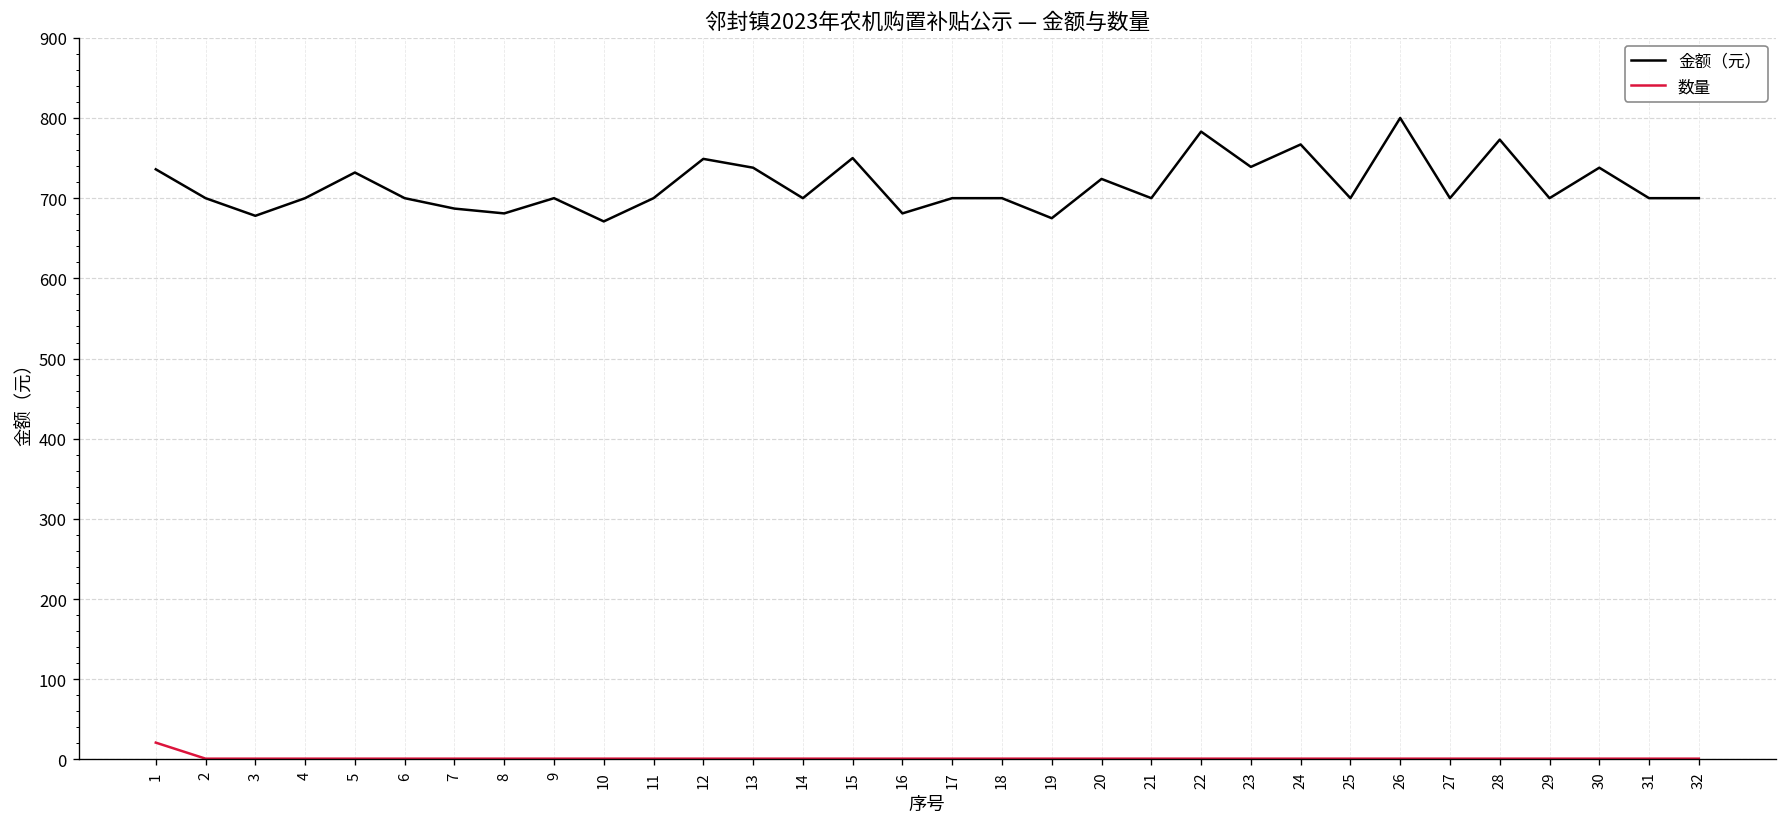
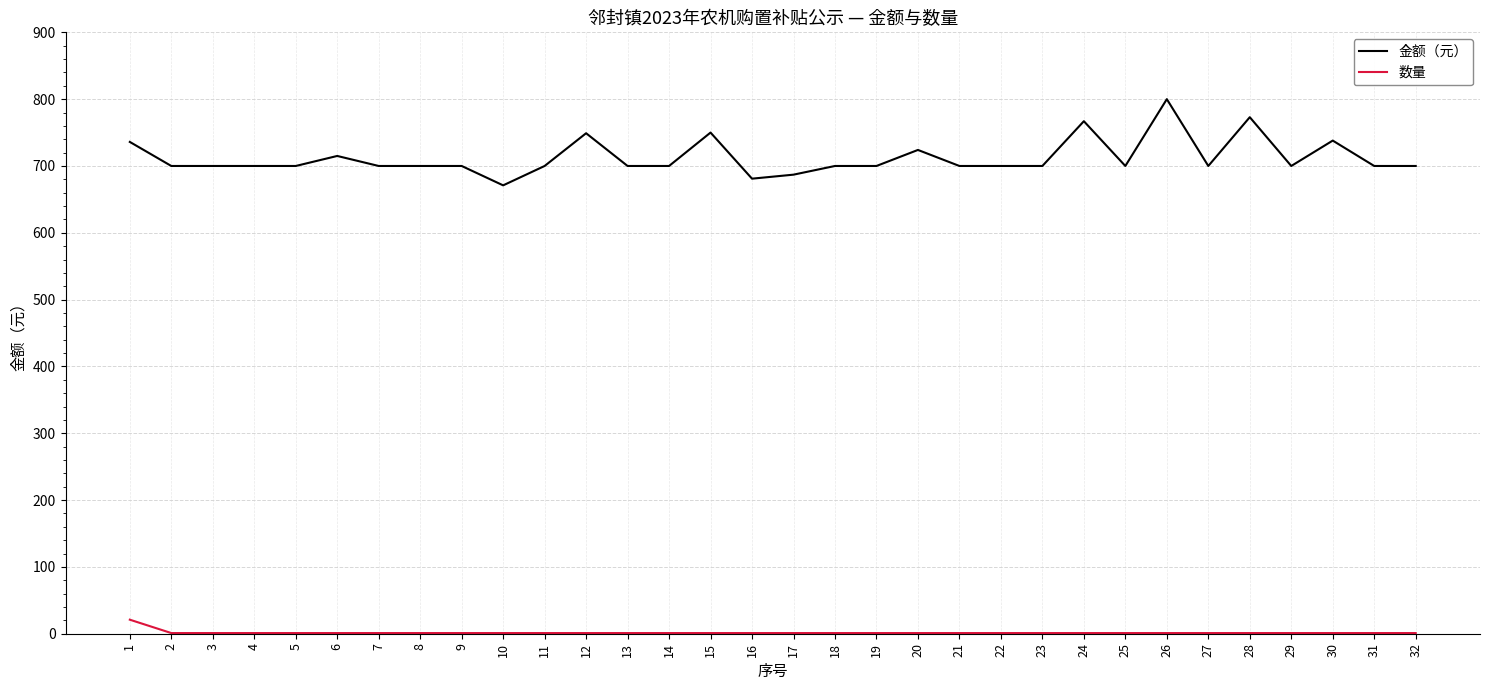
金额（元）, 3: 680 -> 700
金额（元）, 5: 730 -> 700
金额（元）, 6: 700 -> 720
金额（元）, 7: 690 -> 700
金额（元）, 8: 680 -> 700
金额（元）, 13: 740 -> 700
金额（元）, 17: 700 -> 690
金额（元）, 19: 680 -> 700
金额（元）, 22: 780 -> 700
金额（元）, 23: 740 -> 700
